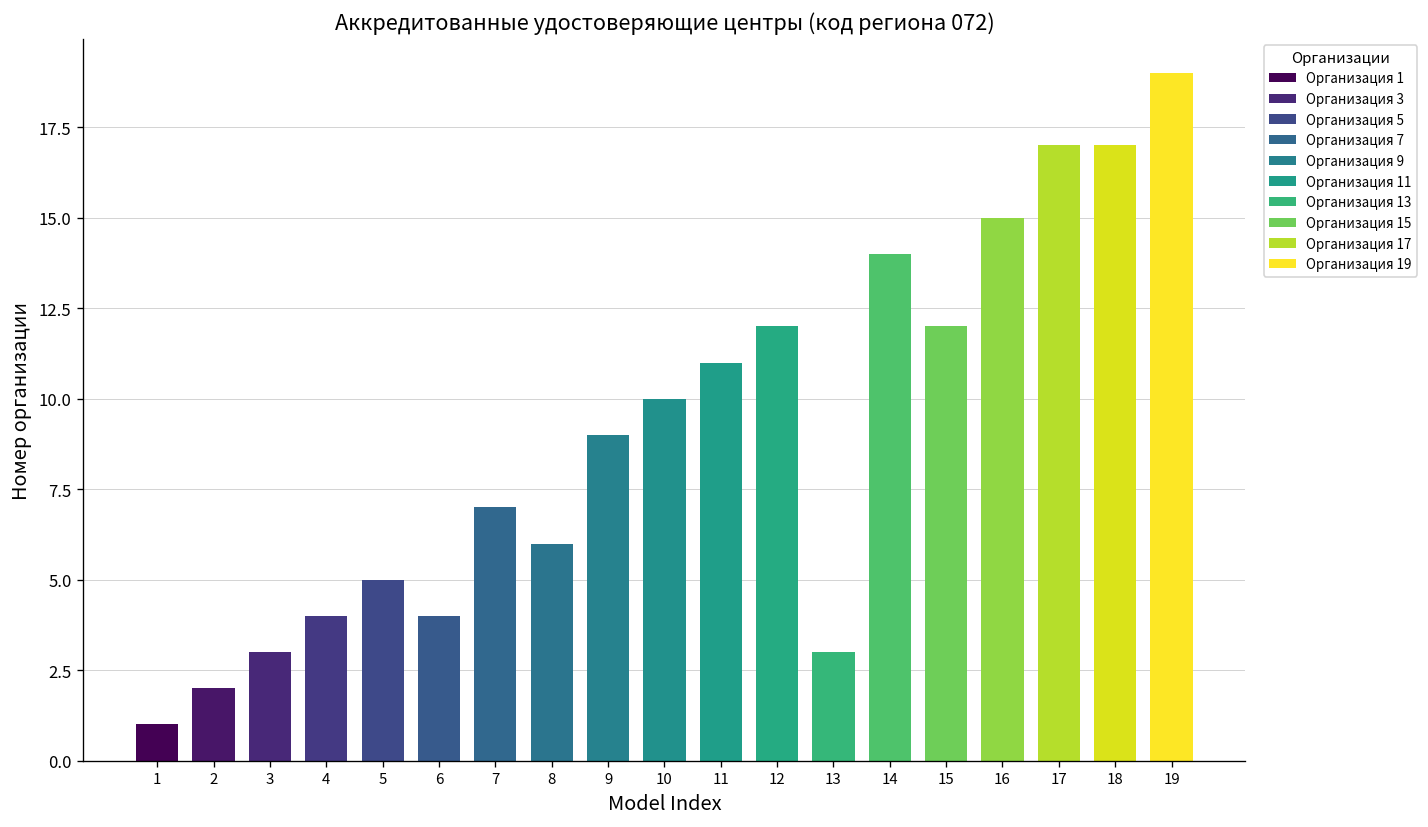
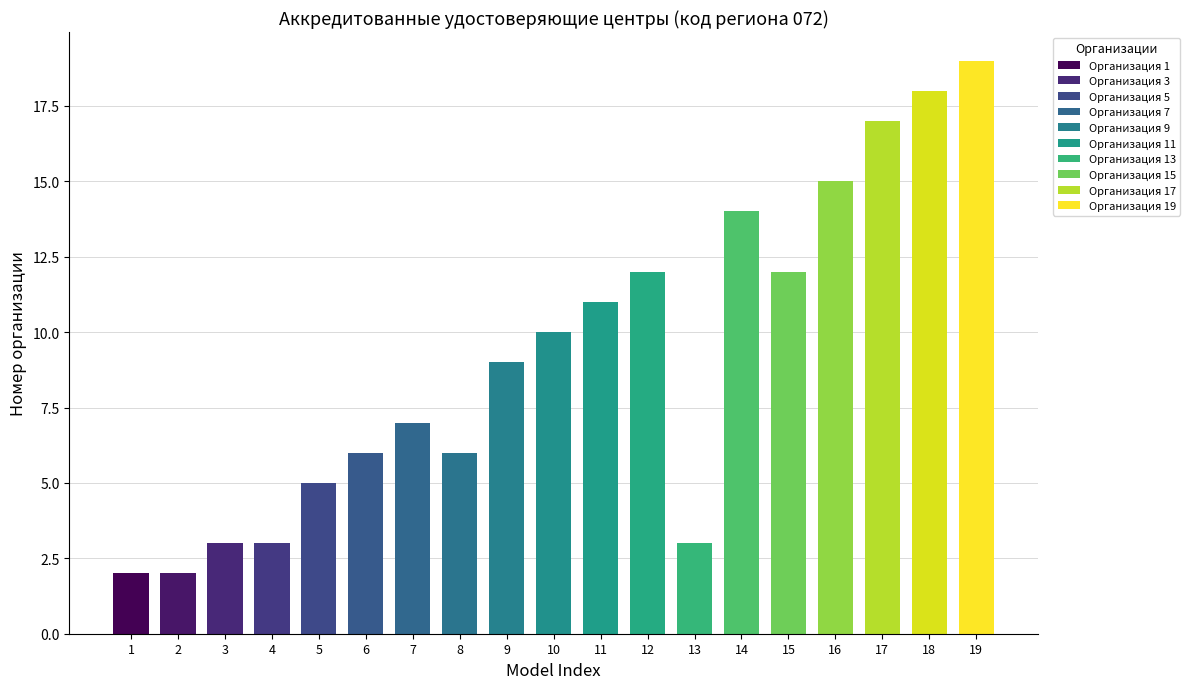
1: 1 -> 2
4: 4 -> 3
6: 4 -> 6
18: 17 -> 18
